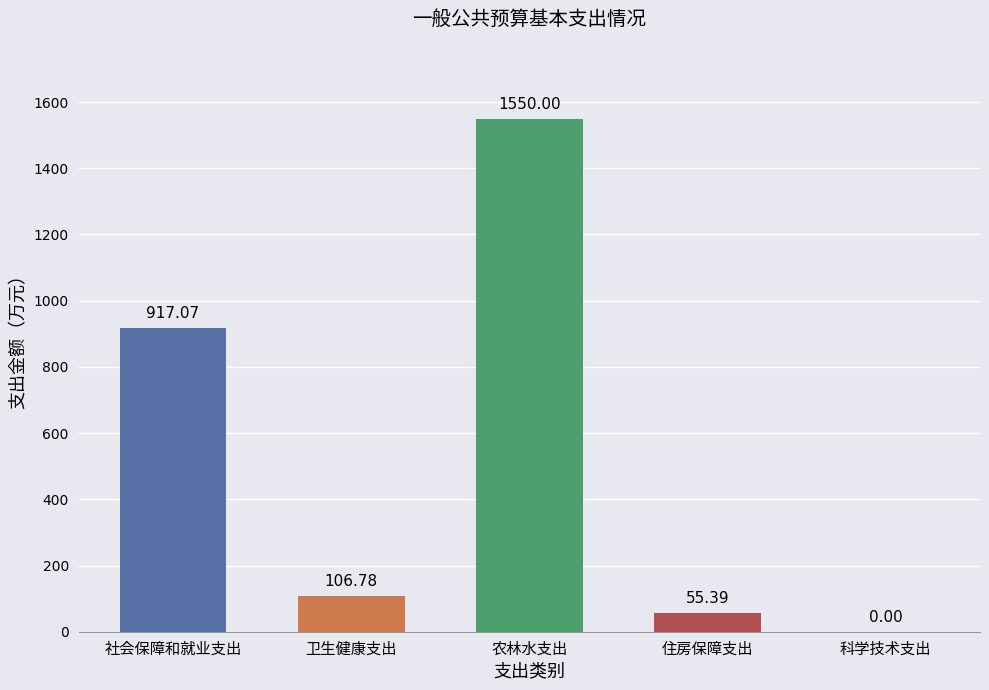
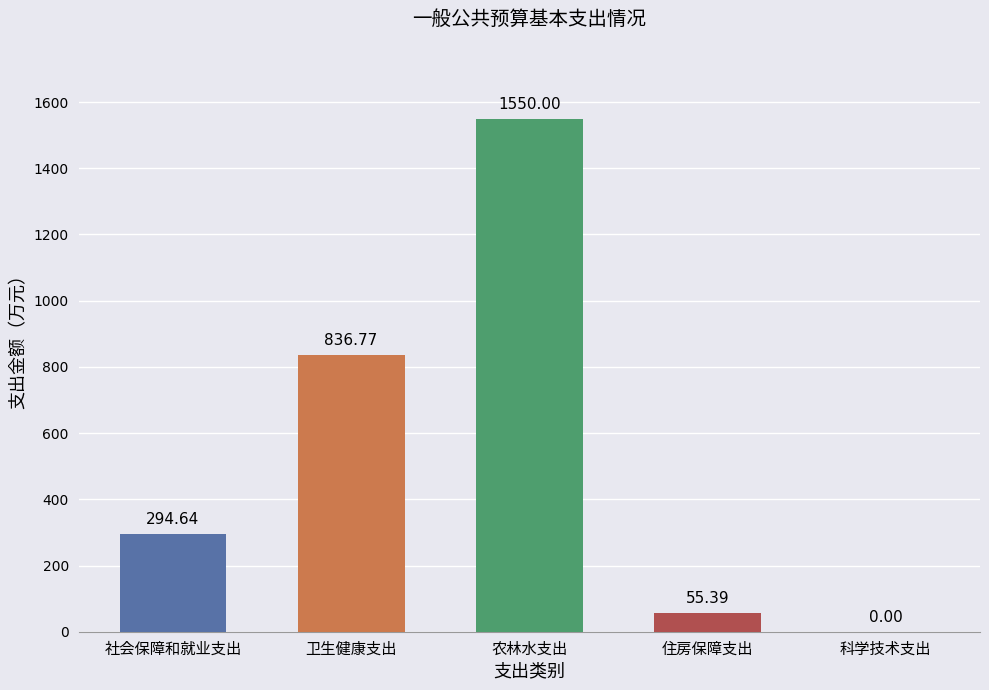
社会保障和就业支出: 917.07 -> 294.64
卫生健康支出: 106.78 -> 836.77
